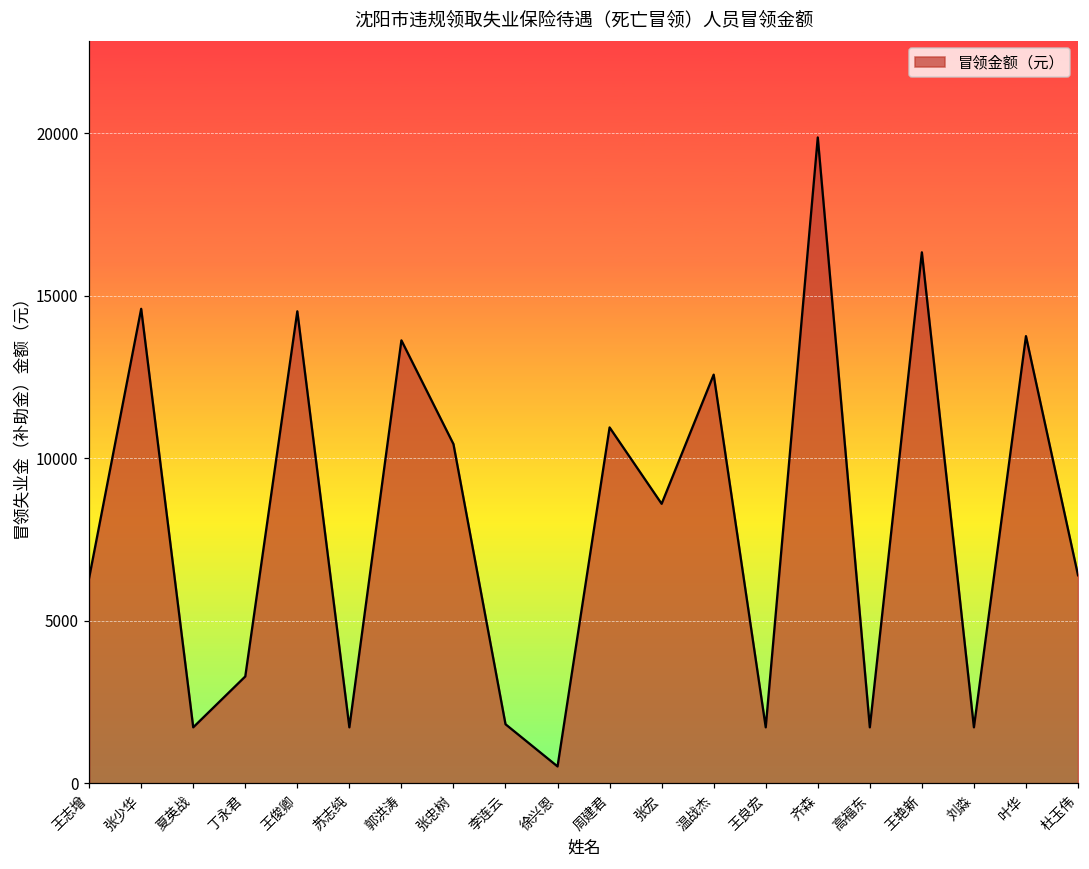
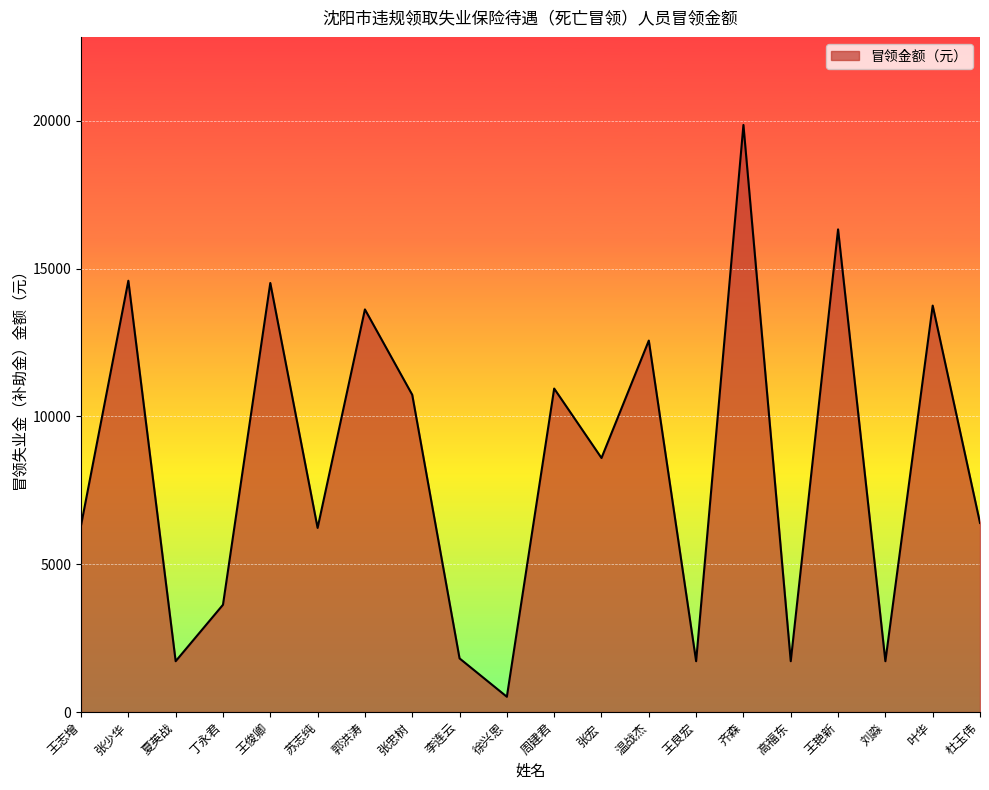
丁永君: 3300 -> 3600
苏志纯: 1700 -> 6200
张忠树: 10400 -> 10700
